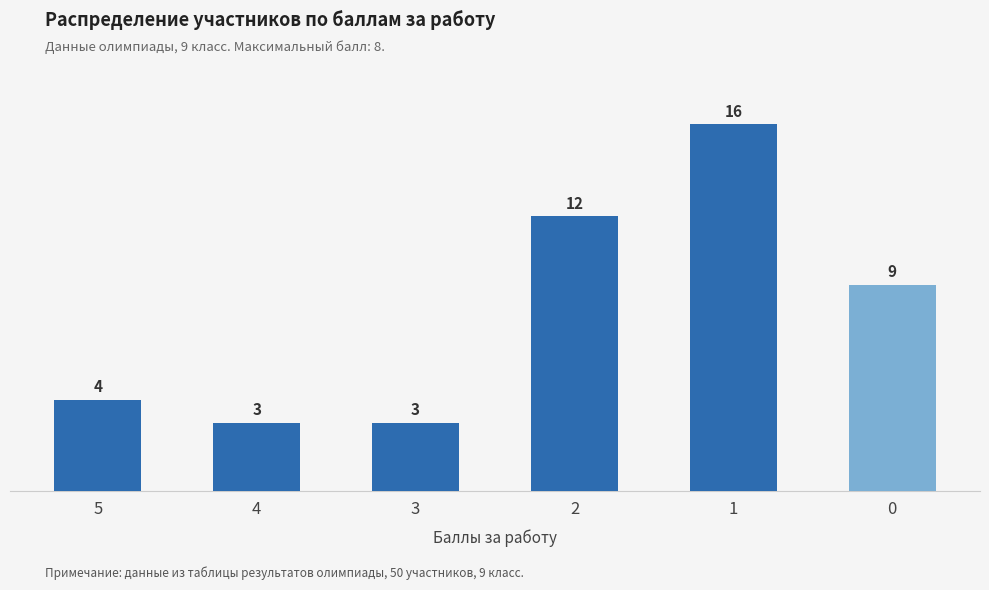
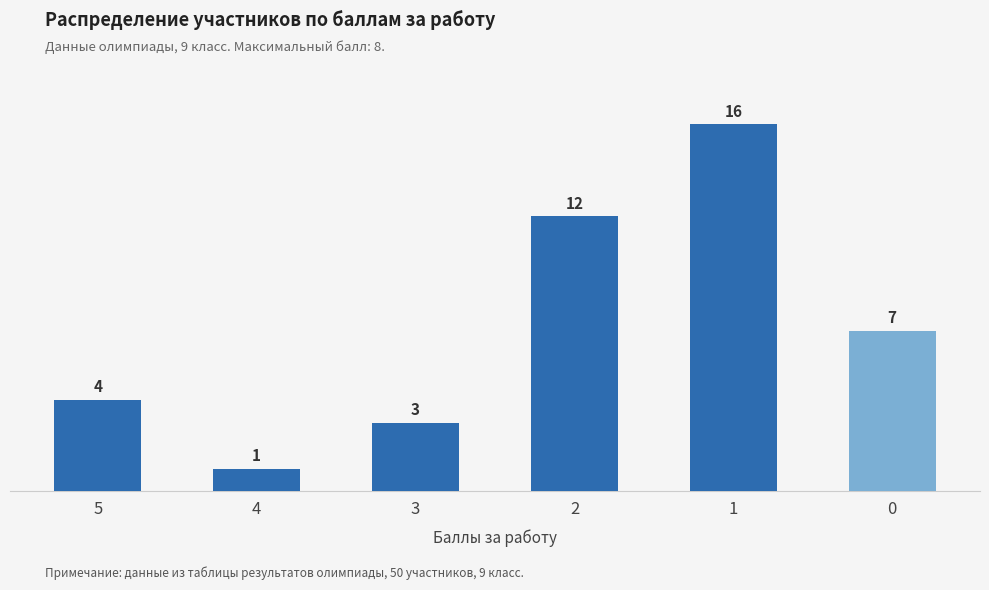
4: 3 -> 1
0: 9 -> 7
